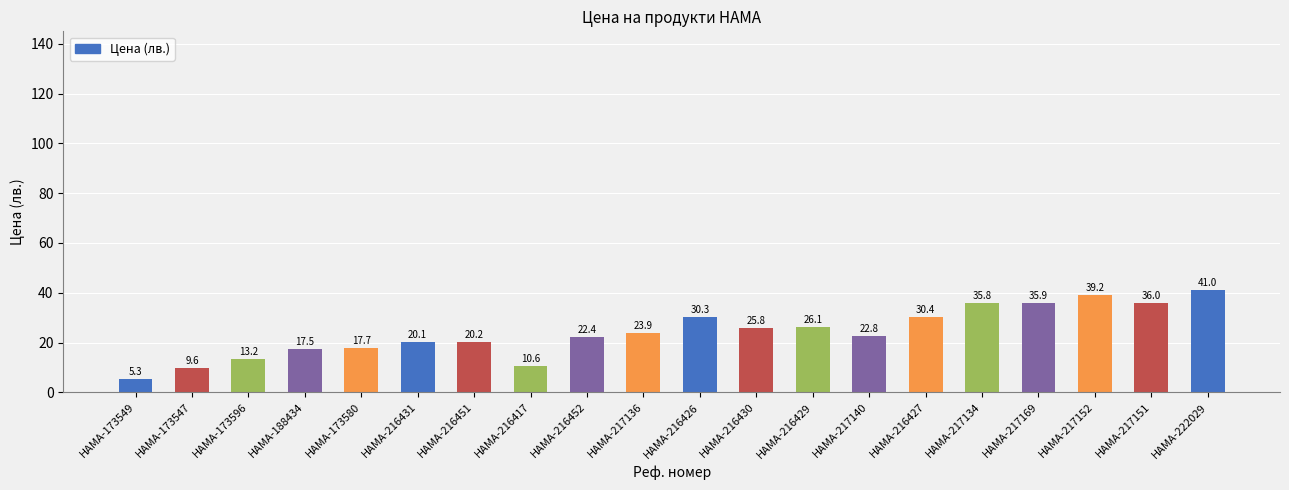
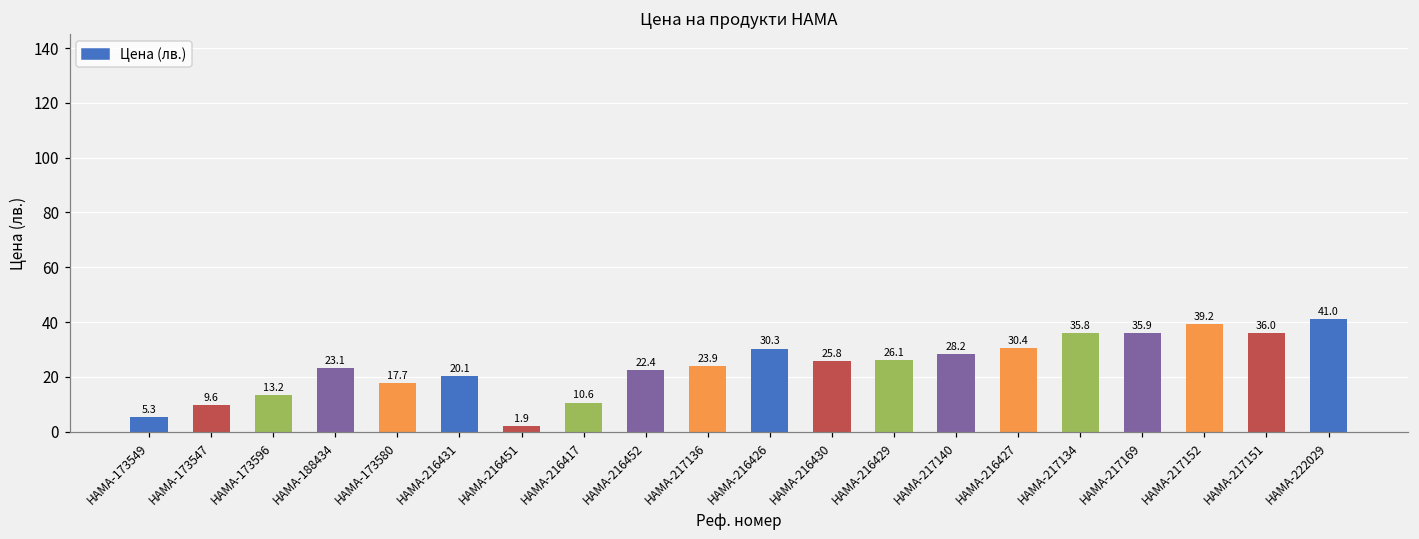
HAMA-188434: 17.5 -> 23.1
HAMA-216451: 20.2 -> 1.9
HAMA-217140: 22.8 -> 28.2
